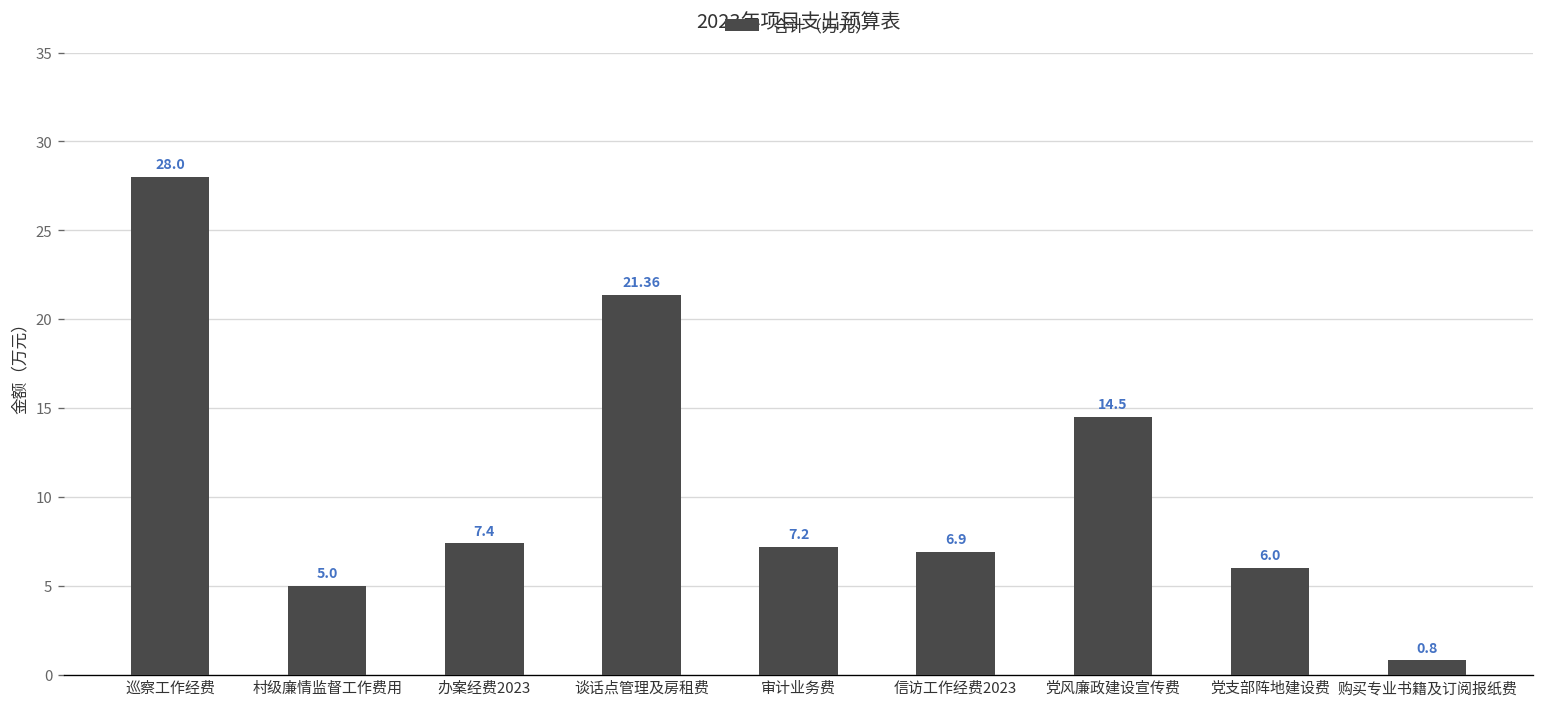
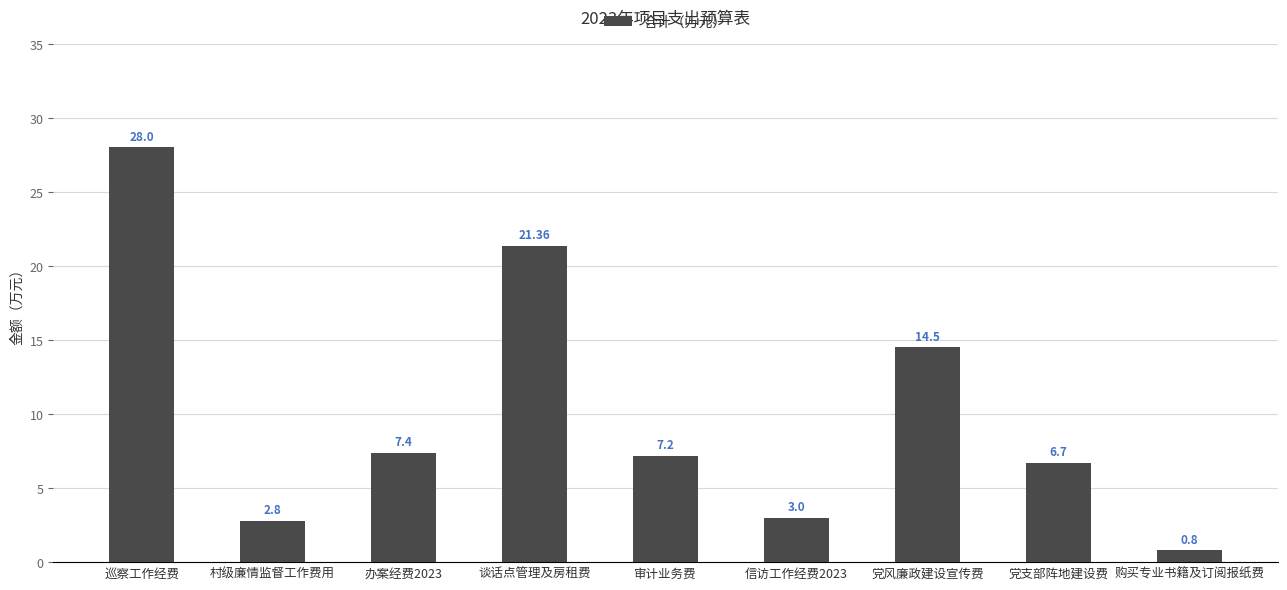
村级廉情监督工作费用: 5.0 -> 2.8
信访工作经费2023: 6.9 -> 3.0
党支部阵地建设费: 6.0 -> 6.7
